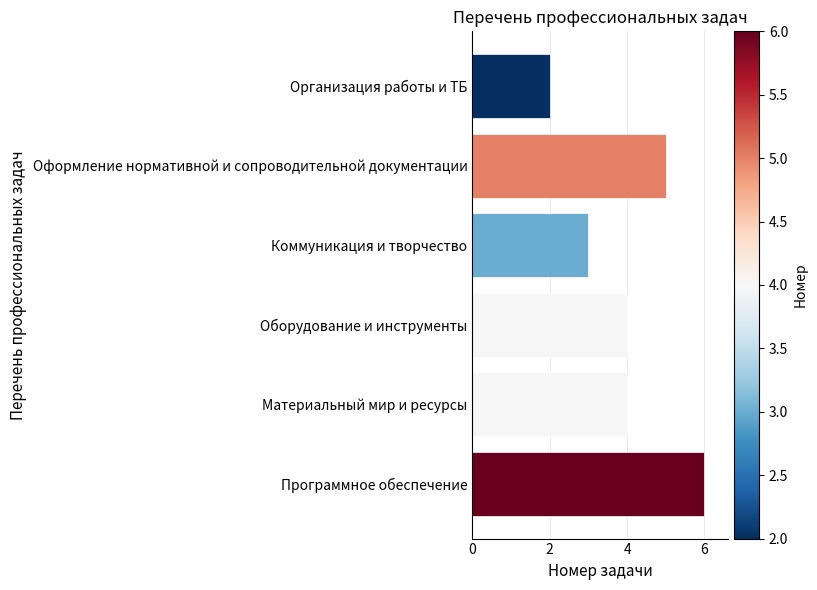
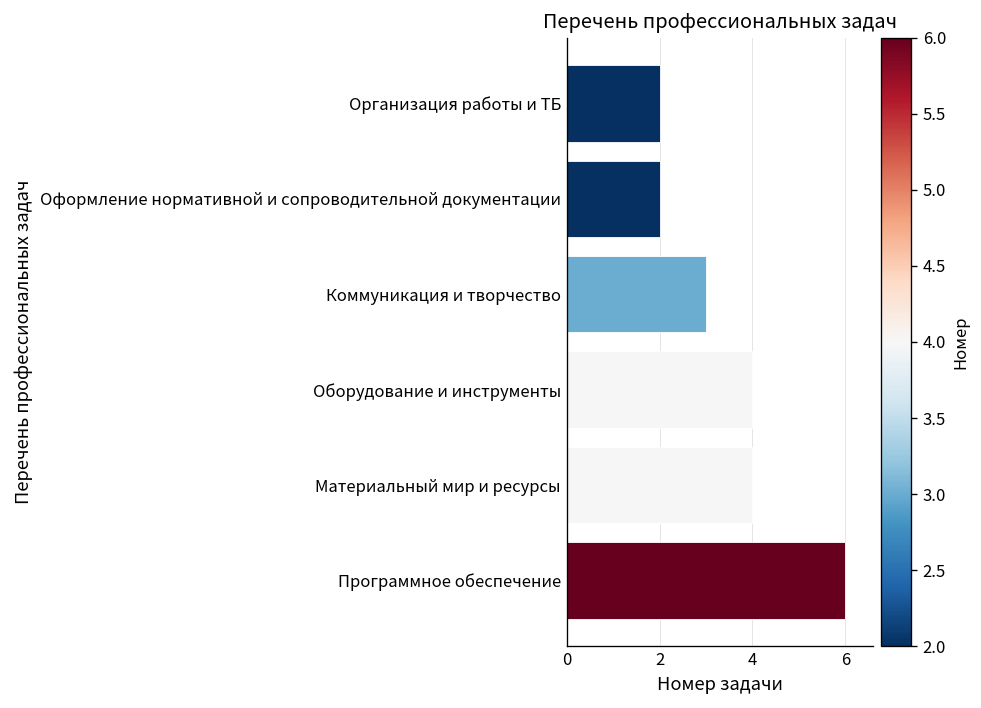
Оформление нормативной и сопроводительной документации: 5 -> 2
